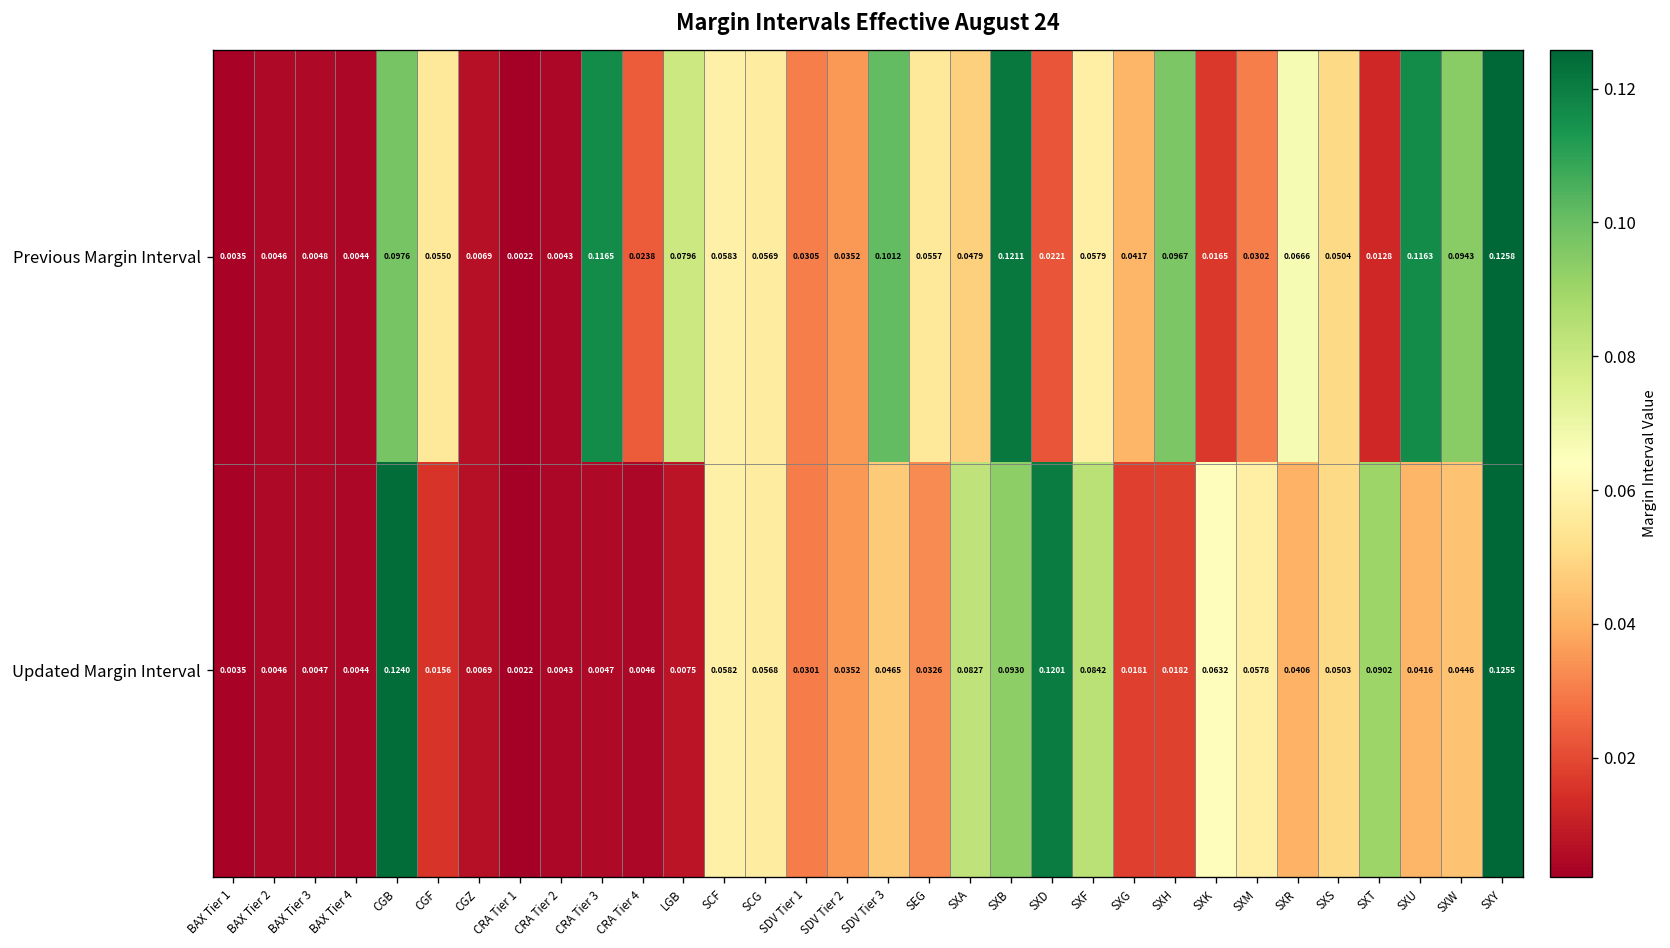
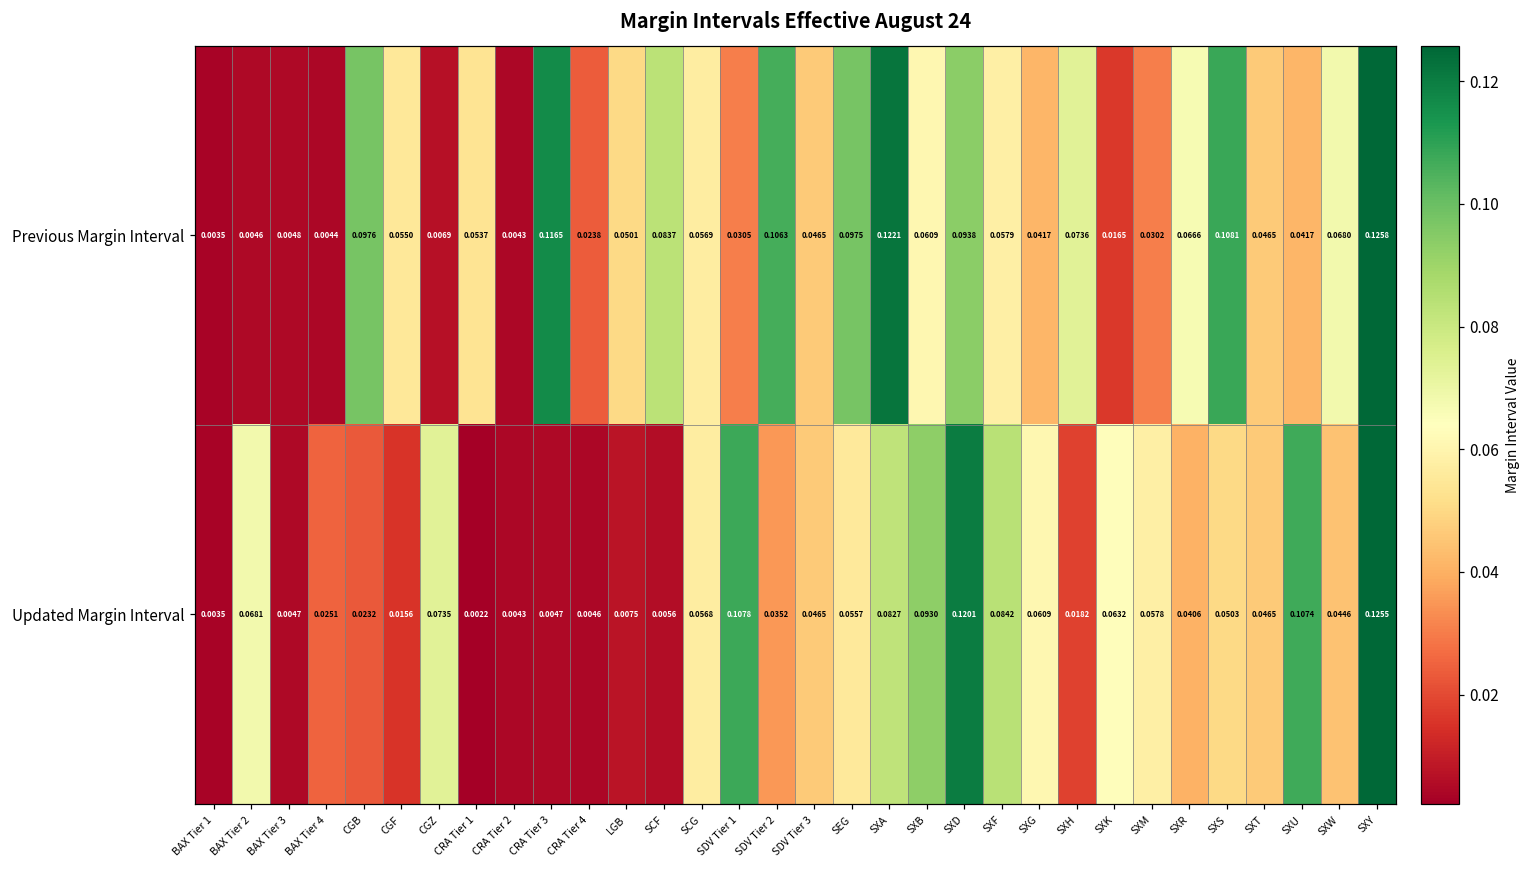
Previous Margin Interval, CRA Tier 1: 0.0022 -> 0.0537
Previous Margin Interval, LGB: 0.0796 -> 0.0501
Previous Margin Interval, SCF: 0.0583 -> 0.0837
Previous Margin Interval, SDV Tier 2: 0.0352 -> 0.1063
Previous Margin Interval, SDV Tier 3: 0.1012 -> 0.0465
Previous Margin Interval, SEG: 0.0557 -> 0.0975
Previous Margin Interval, SXA: 0.0479 -> 0.1221
Previous Margin Interval, SXB: 0.1211 -> 0.0609
Previous Margin Interval, SXD: 0.0221 -> 0.0938
Previous Margin Interval, SXH: 0.0967 -> 0.0736
Previous Margin Interval, SXS: 0.0504 -> 0.1081
Previous Margin Interval, SXT: 0.0128 -> 0.0465
Previous Margin Interval, SXU: 0.1163 -> 0.0417
Previous Margin Interval, SXW: 0.0943 -> 0.0680
Updated Margin Interval, BAX Tier 2: 0.0046 -> 0.0681
Updated Margin Interval, BAX Tier 4: 0.0044 -> 0.0251
Updated Margin Interval, CGB: 0.1240 -> 0.0232
Updated Margin Interval, CGZ: 0.0069 -> 0.0735
Updated Margin Interval, SCF: 0.0582 -> 0.0056
Updated Margin Interval, SDV Tier 1: 0.0301 -> 0.1078
Updated Margin Interval, SEG: 0.0326 -> 0.0557
Updated Margin Interval, SXG: 0.0181 -> 0.0609
Updated Margin Interval, SXT: 0.0902 -> 0.0465
Updated Margin Interval, SXU: 0.0416 -> 0.1074
